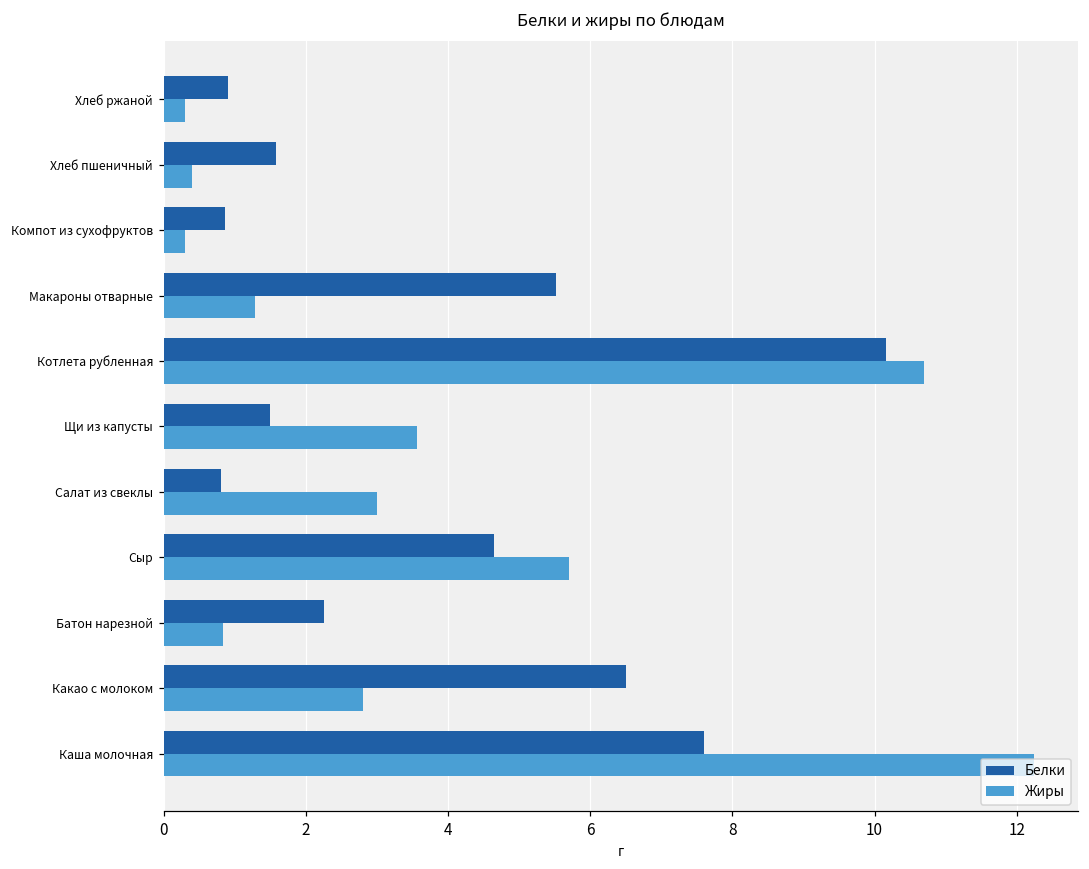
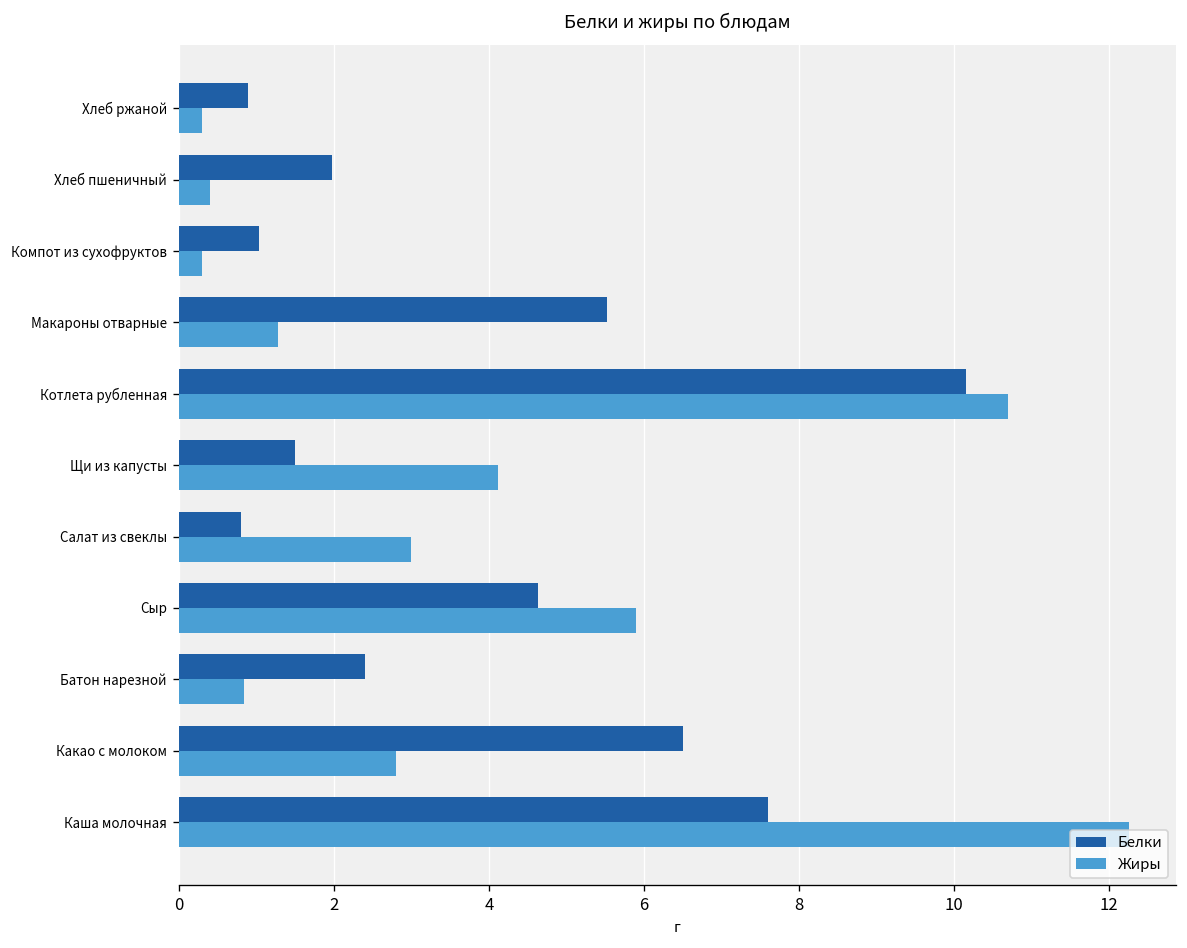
Белки, Хлеб пшеничный: 1.6 -> 2.0
Белки, Компот из сухофруктов: 0.9 -> 1.0
Жиры, Щи из капусты: 3.6 -> 4.1
Жиры, Сыр: 5.7 -> 5.9
Белки, Батон нарезной: 2.3 -> 2.4
